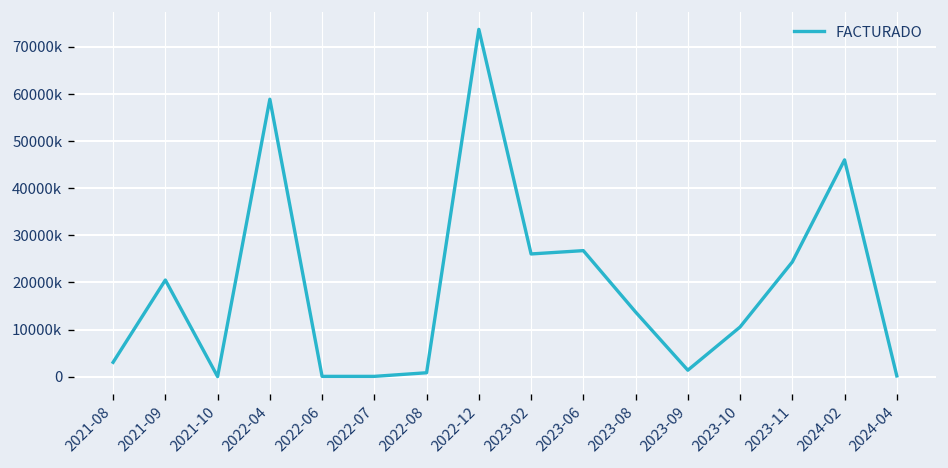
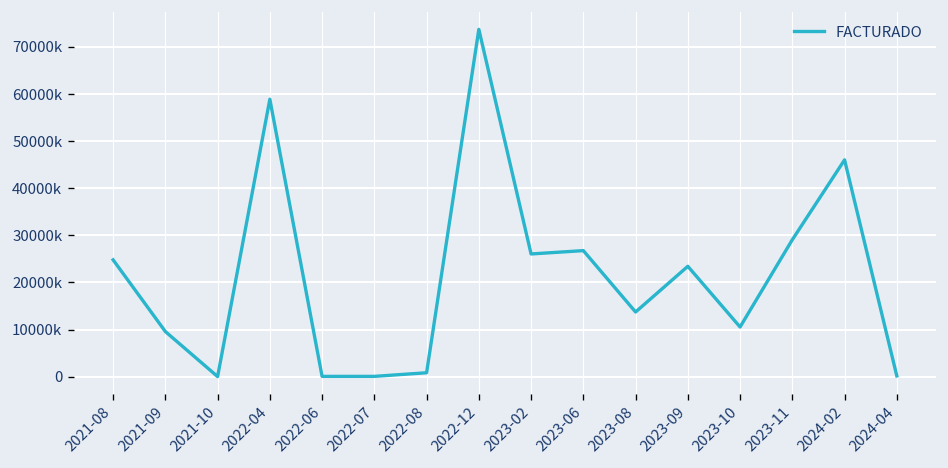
2021-08: 3000000 -> 25000000
2021-09: 21000000 -> 10000000
2023-09: 1000000 -> 23000000
2023-11: 24000000 -> 29000000
